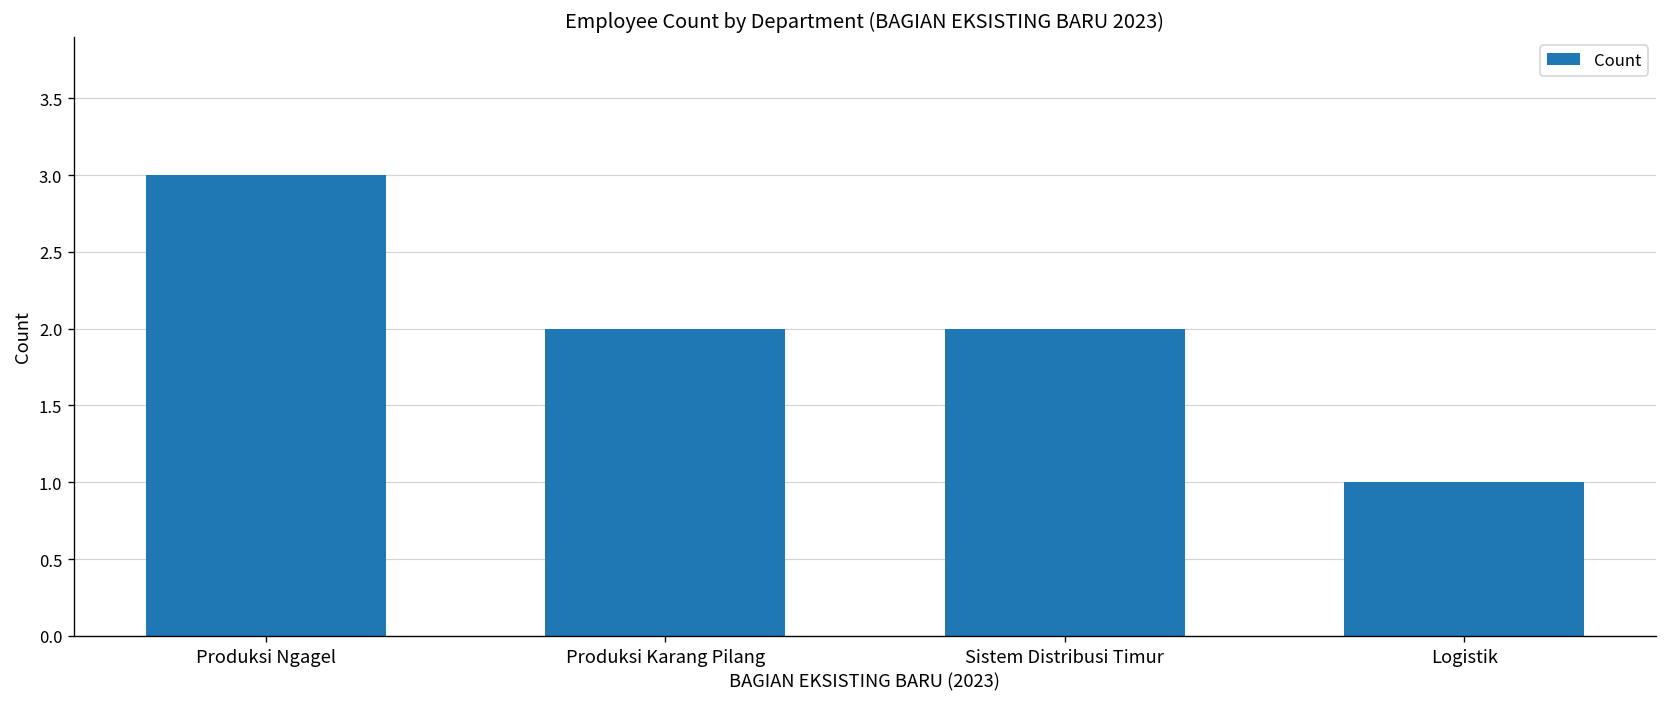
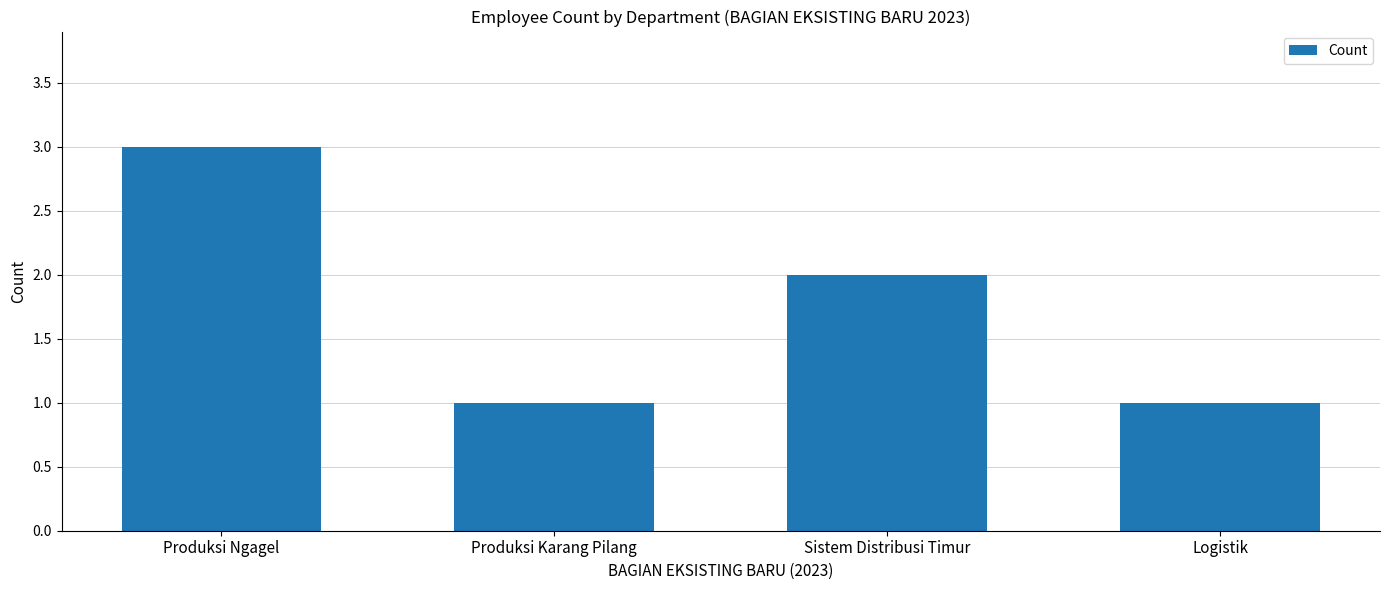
Produksi Karang Pilang: 2 -> 1
